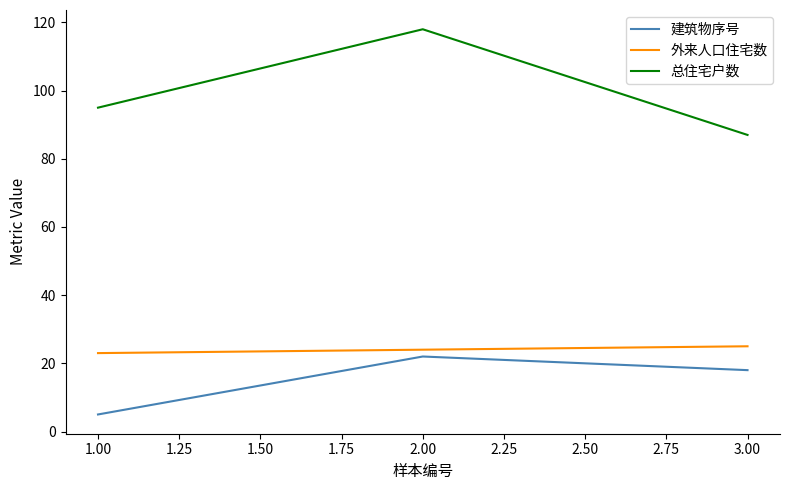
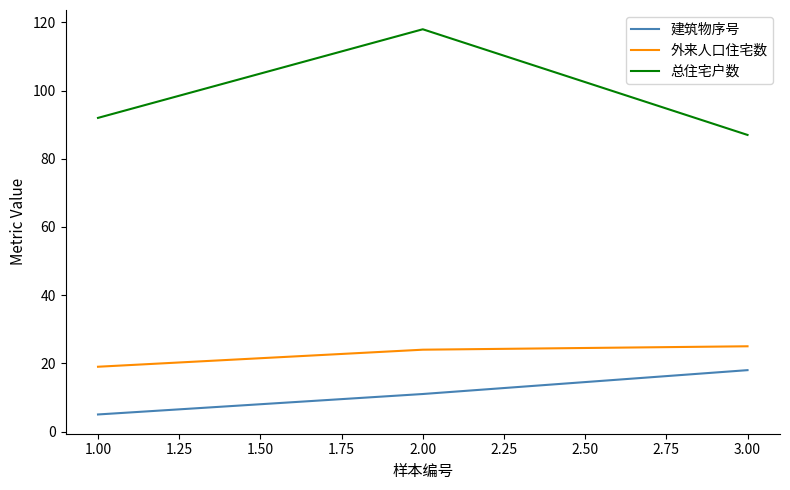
外来人口住宅数, 1.00: 23 -> 19
总住宅户数, 1.00: 95 -> 92
建筑物序号, 2.00: 22 -> 11
